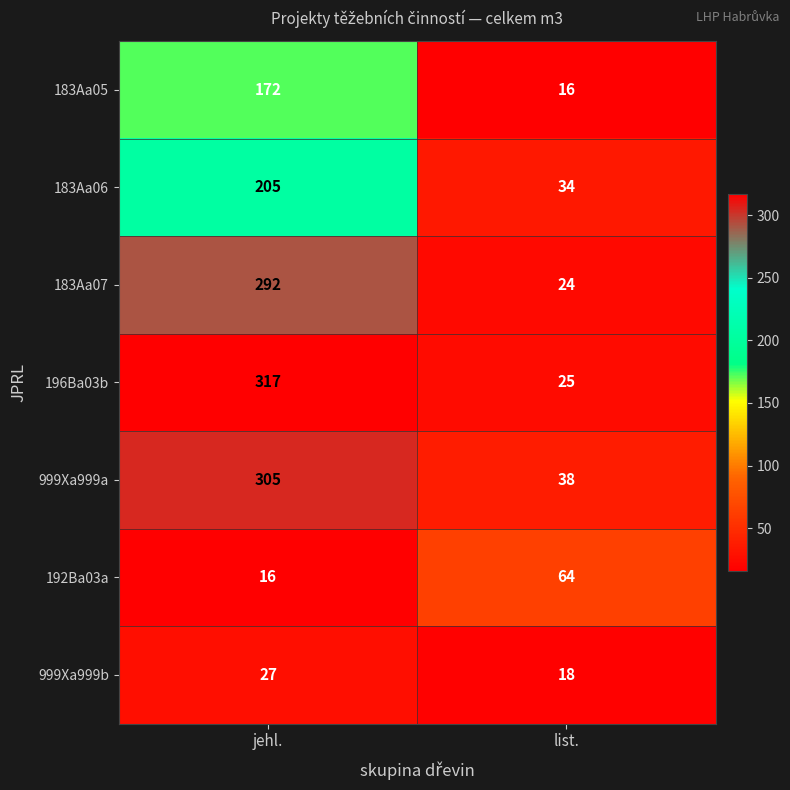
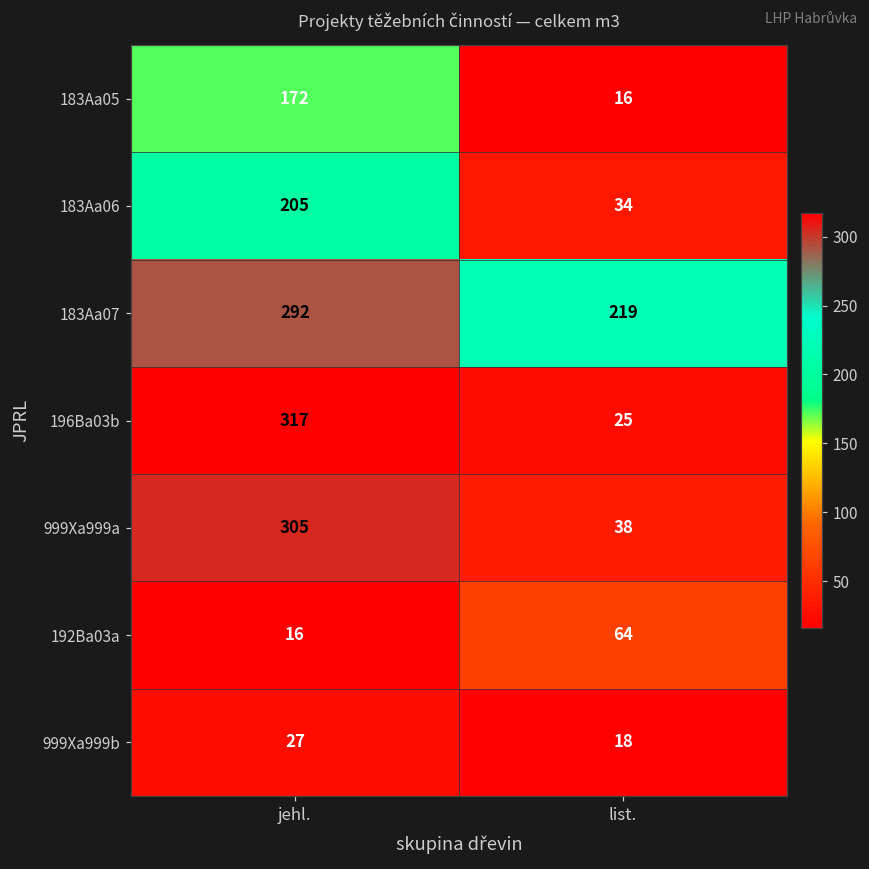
183Aa07, list.: 24 -> 219
